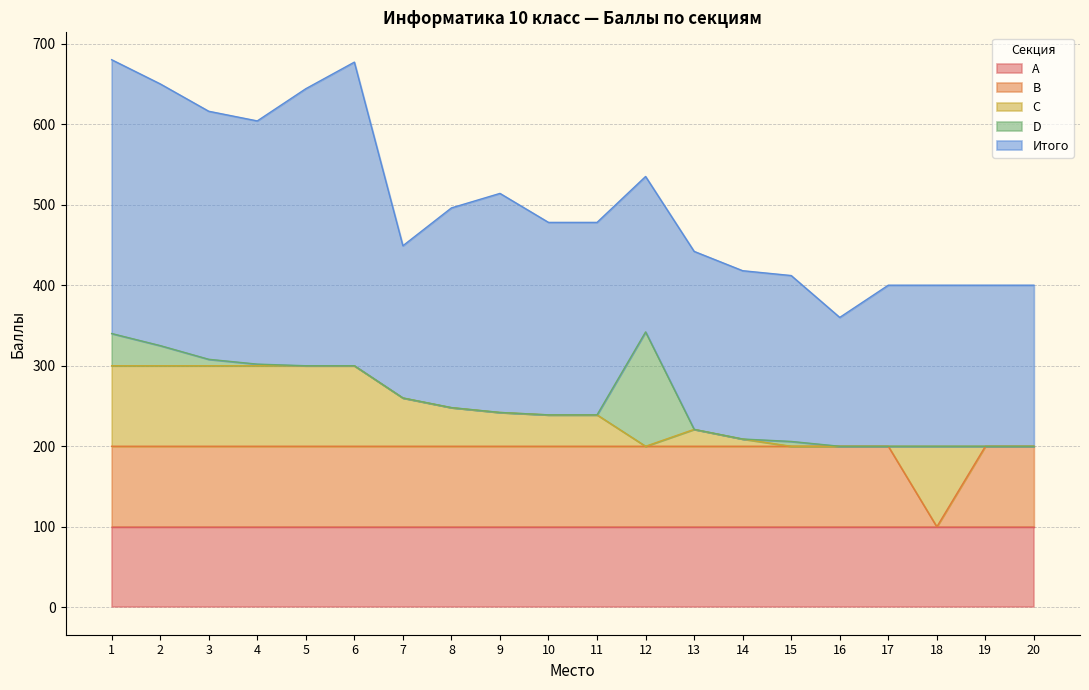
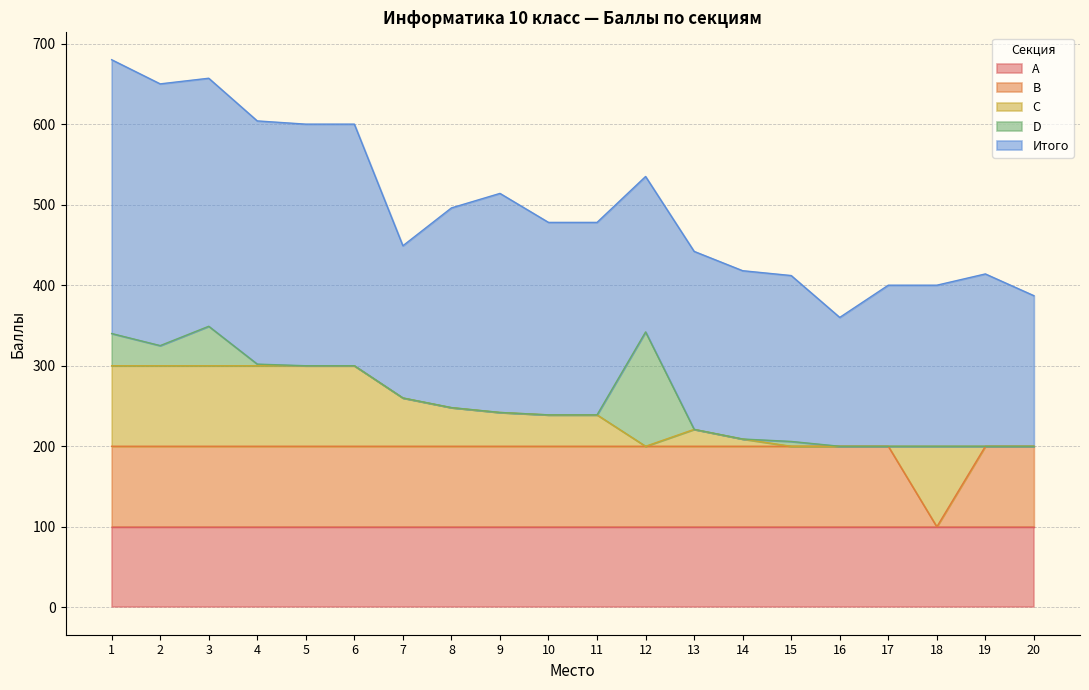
D, 3: 10 -> 50
Итого, 5: 340 -> 300
Итого, 6: 380 -> 300
Итого, 19: 200 -> 210
Итого, 20: 200 -> 190
